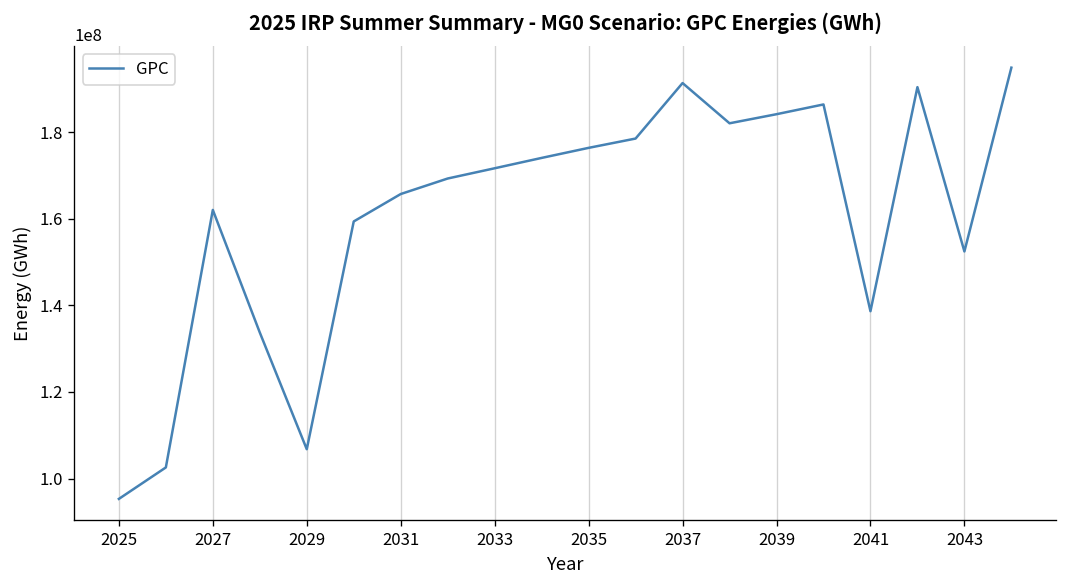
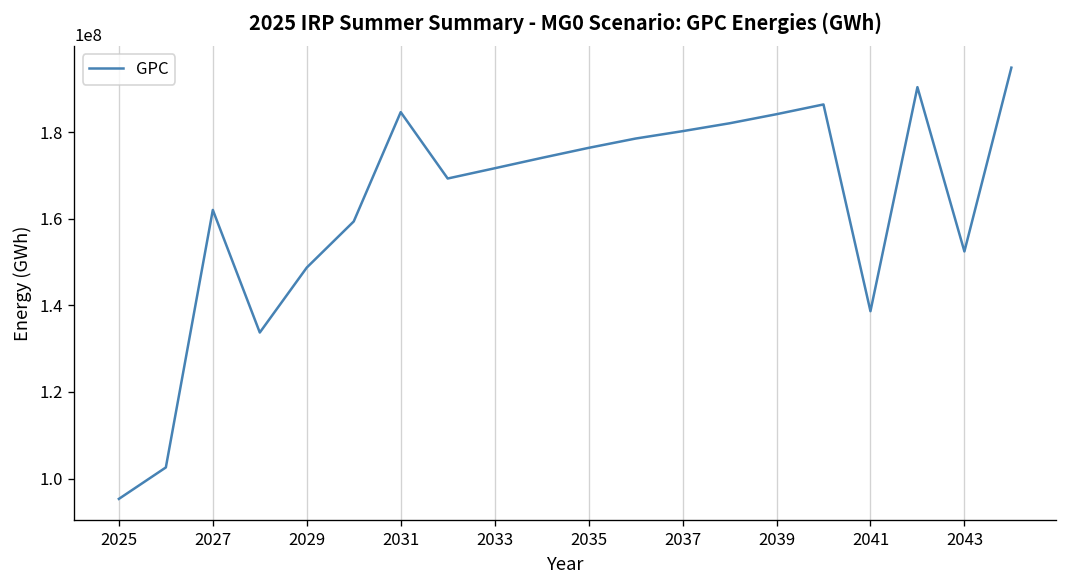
2029: 107000000 -> 149000000
2031: 166000000 -> 185000000
2037: 191000000 -> 180000000
